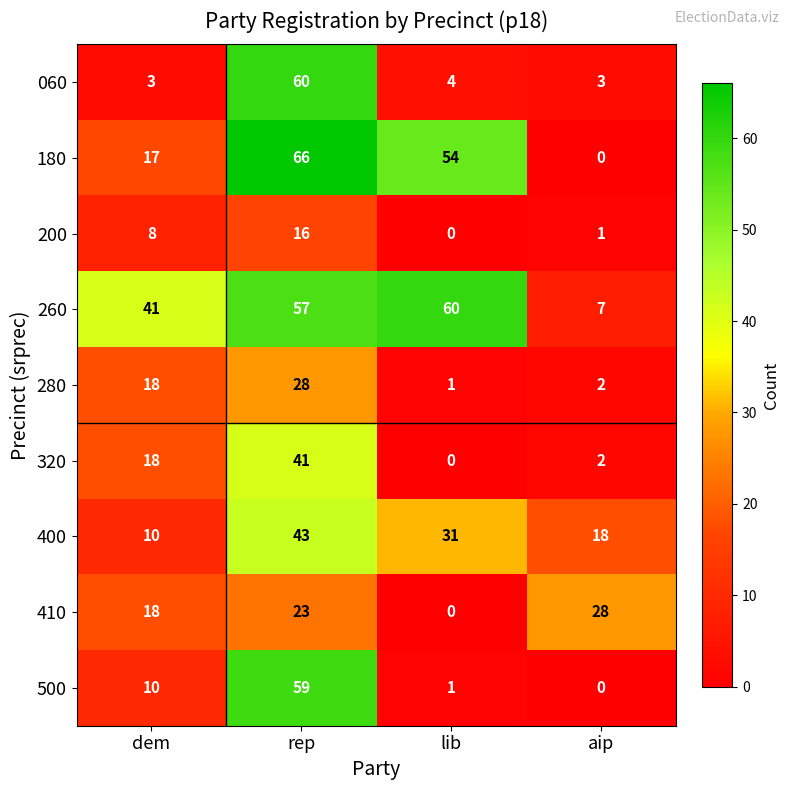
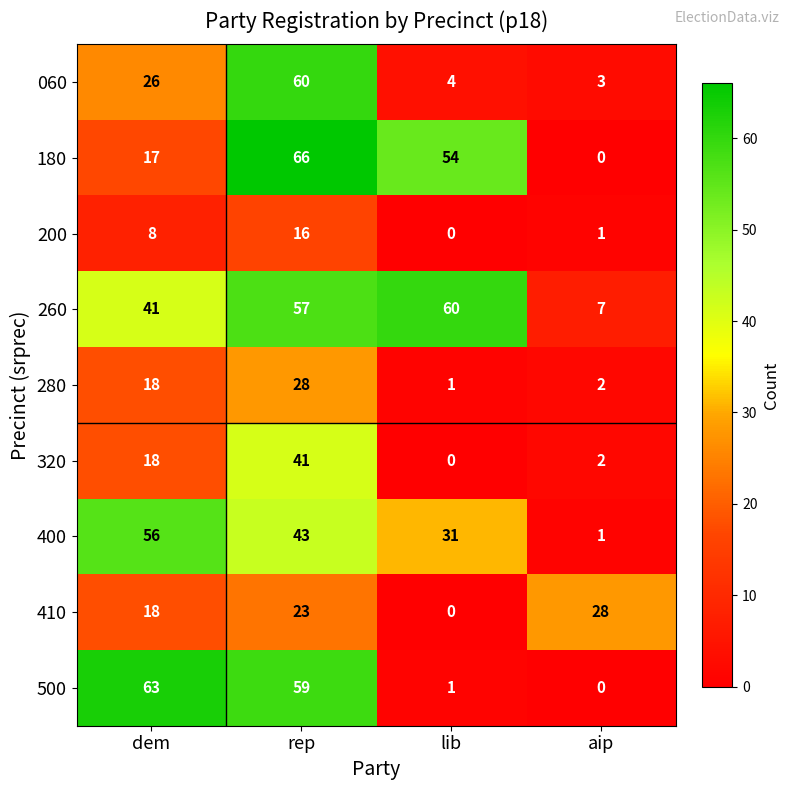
060, dem: 3 -> 26
400, dem: 10 -> 56
400, aip: 18 -> 1
500, dem: 10 -> 63
